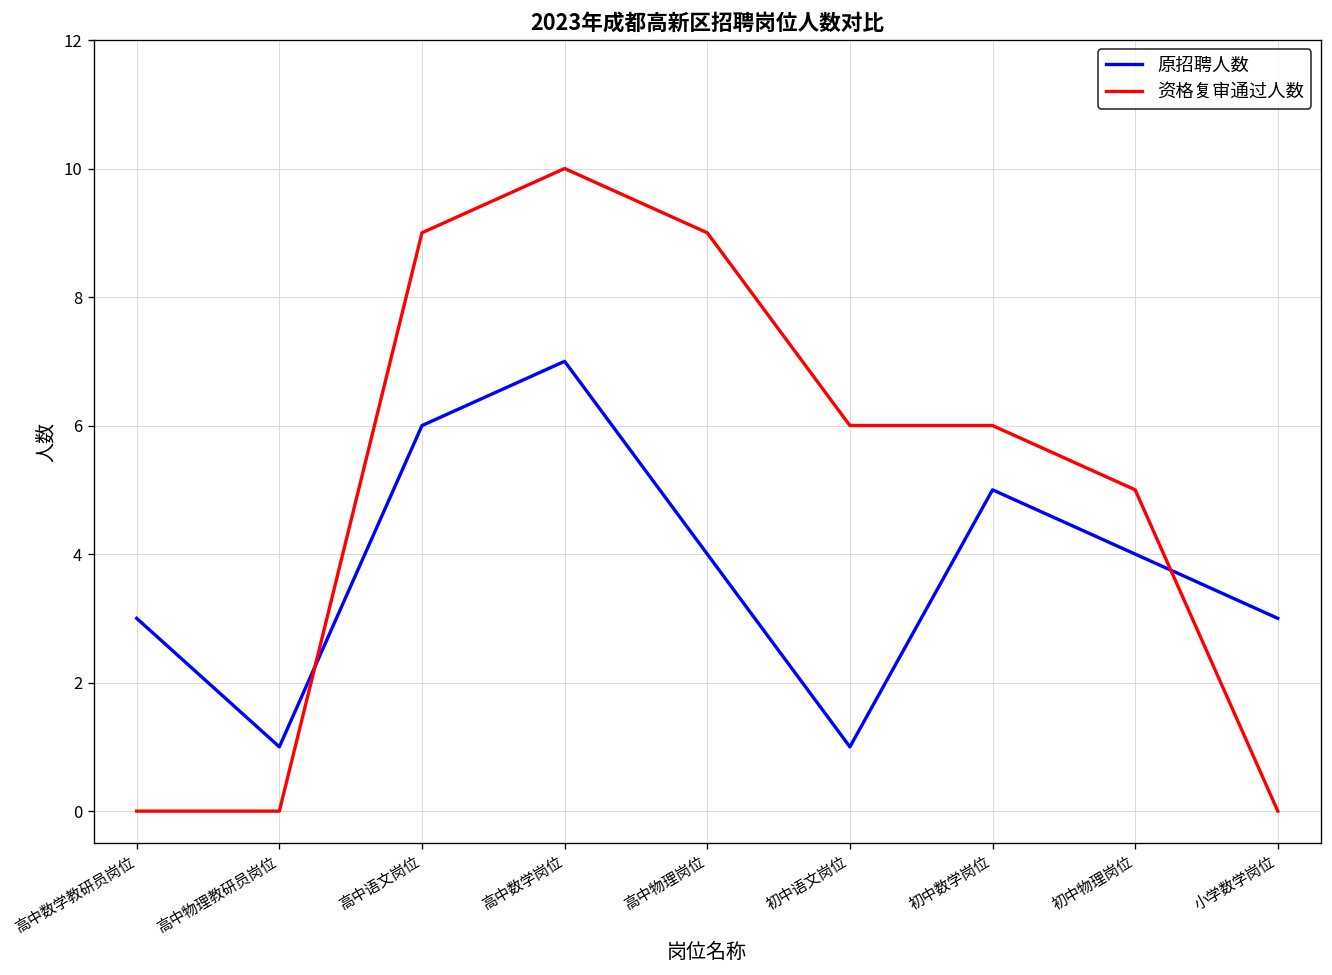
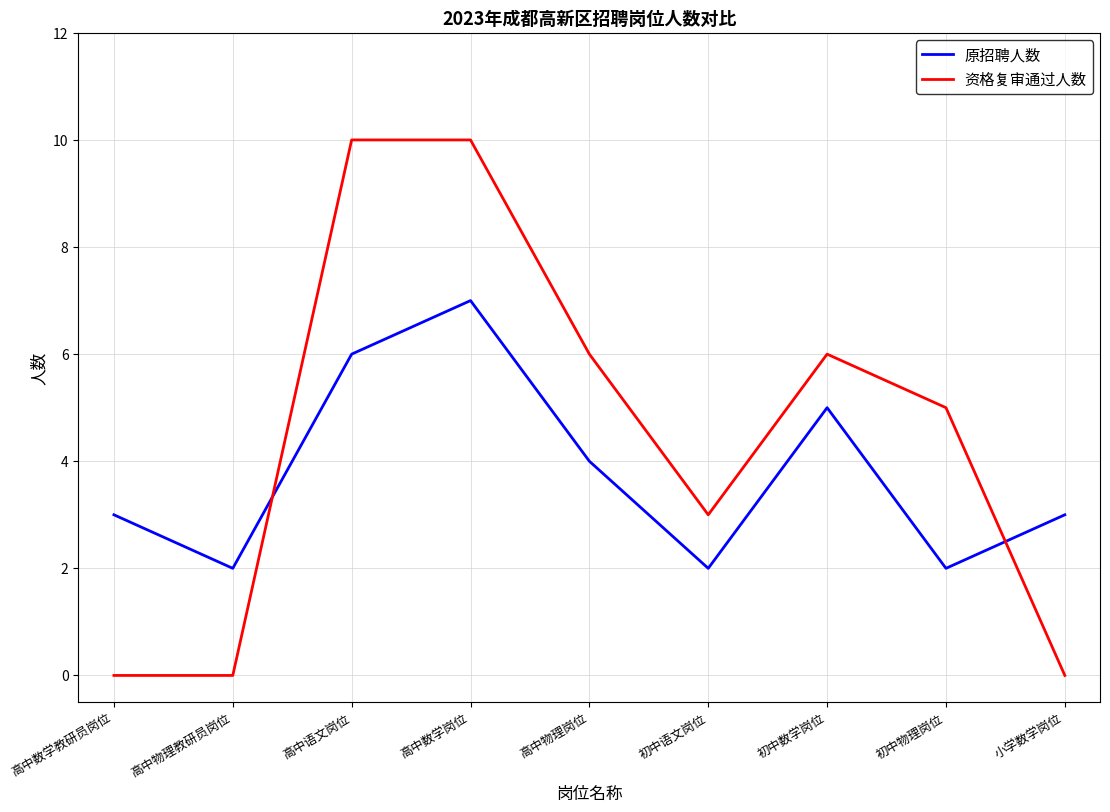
原招聘人数, 高中物理教研员岗位: 1 -> 2
资格复审通过人数, 高中语文岗位: 9 -> 10
资格复审通过人数, 高中物理岗位: 9 -> 6
原招聘人数, 初中语文岗位: 1 -> 2
资格复审通过人数, 初中语文岗位: 6 -> 3
原招聘人数, 初中物理岗位: 4 -> 2
